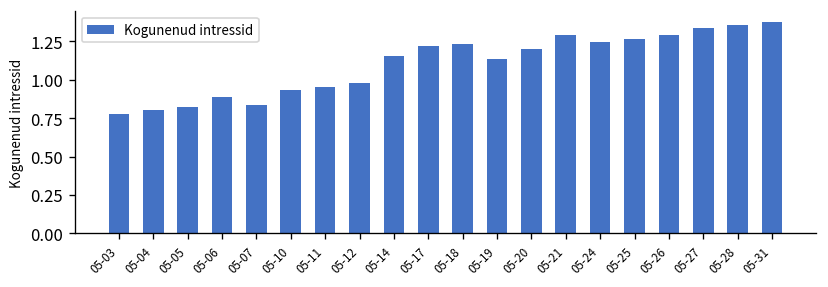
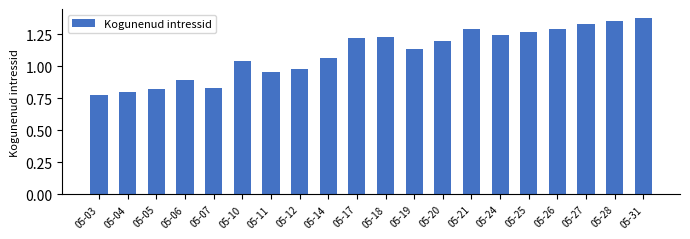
05-10: 0.93 -> 1.04
05-14: 1.15 -> 1.07
